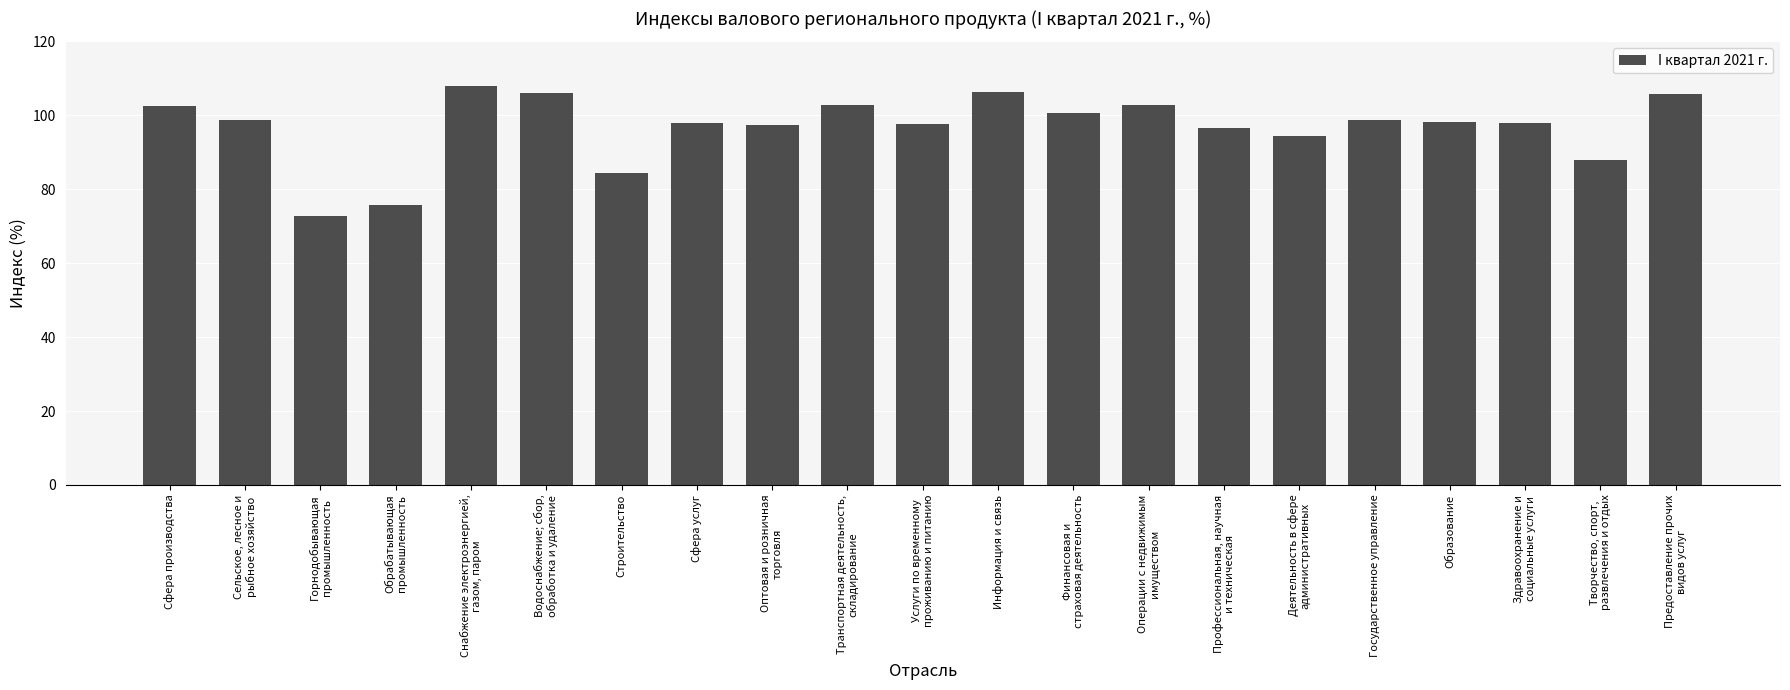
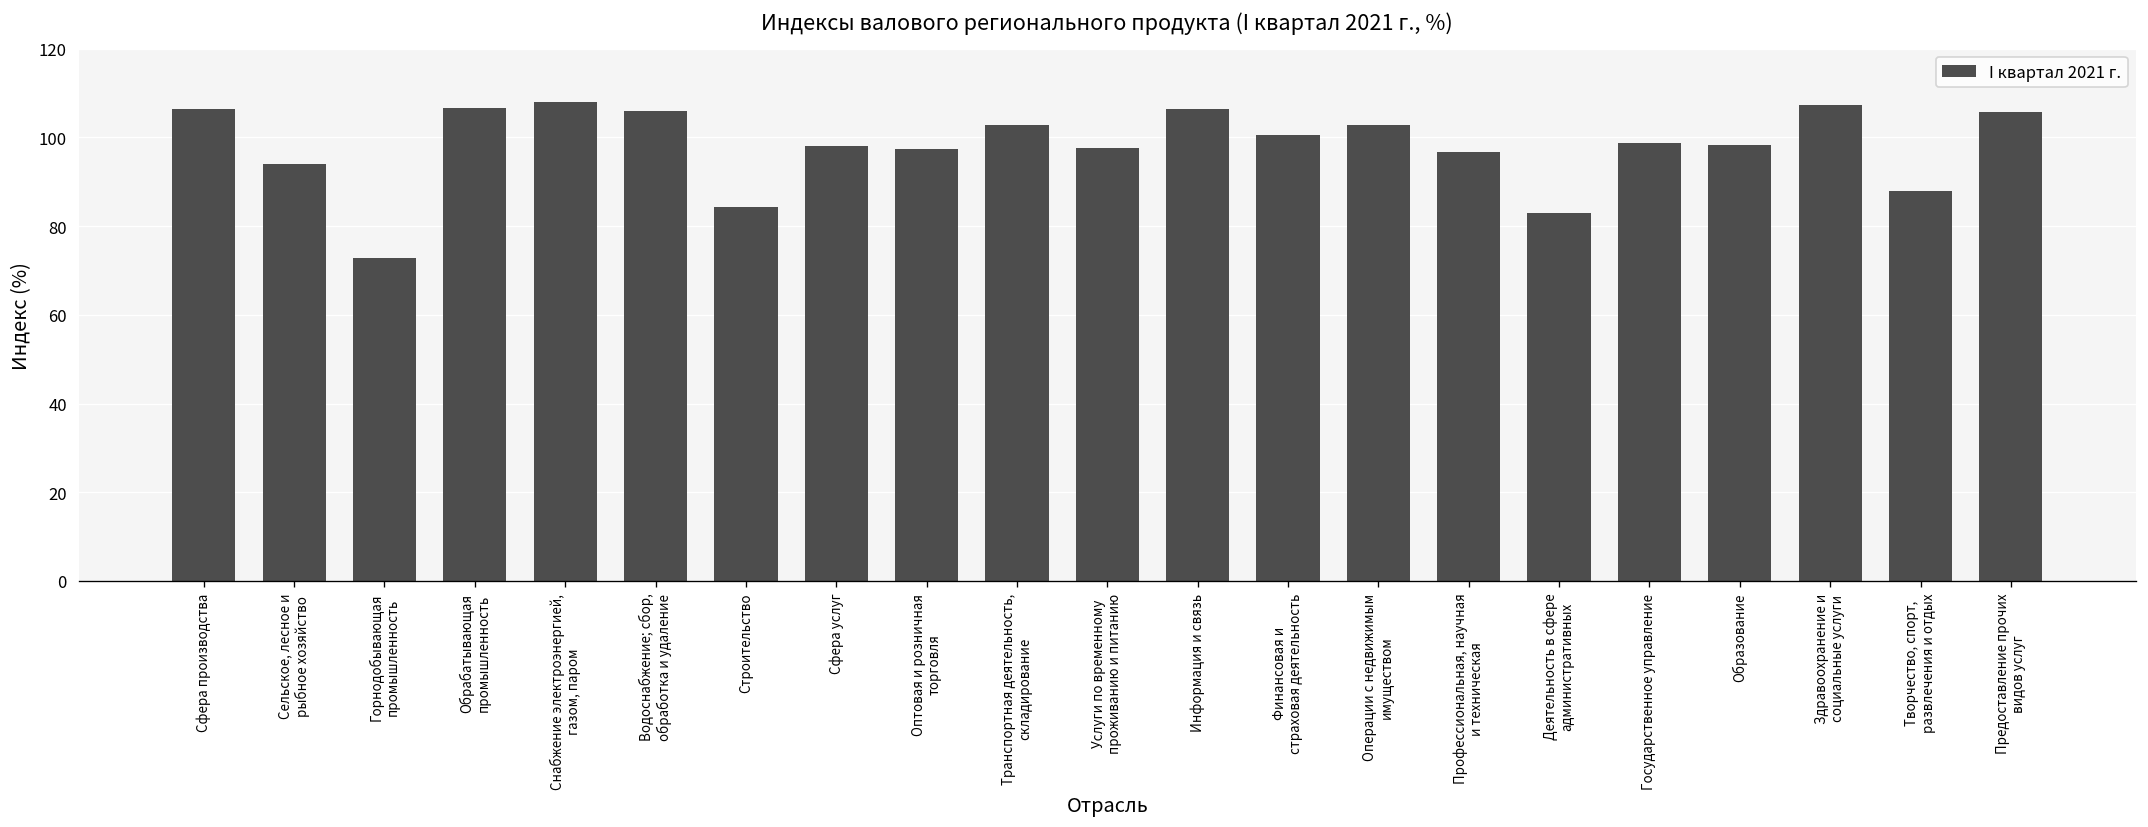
Сфера производства: 103 -> 107
Сельское, лесное и рыбное хозяйство: 99 -> 94
Обрабатывающая промышленность: 76 -> 107
Деятельность в сфере административных: 94 -> 83
Здравоохранение и социальные услуги: 98 -> 107
